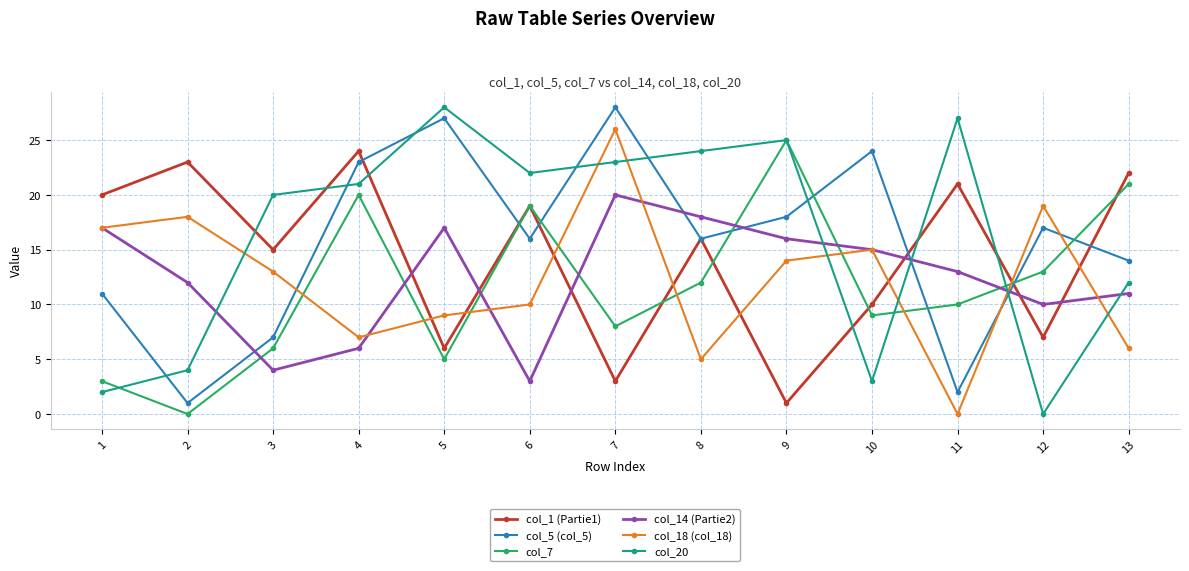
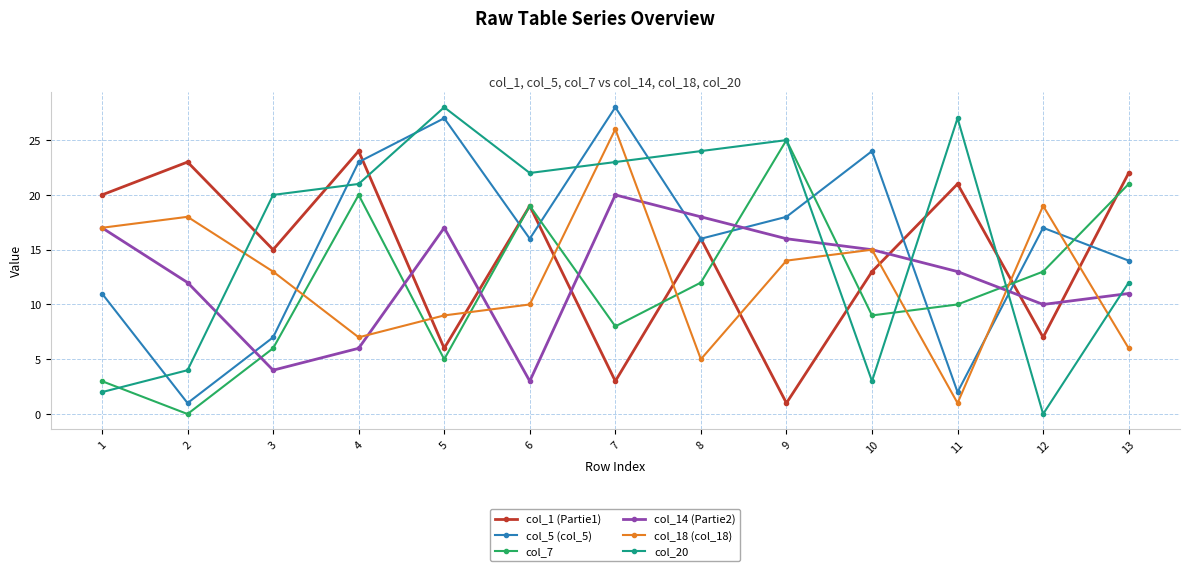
col_1 (Partie1), 10: 10 -> 13
col_18 (col_18), 11: 0 -> 1
